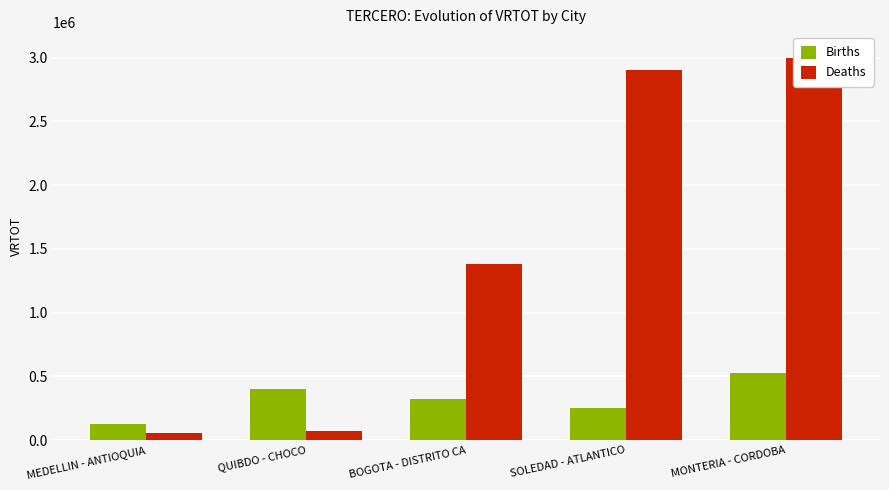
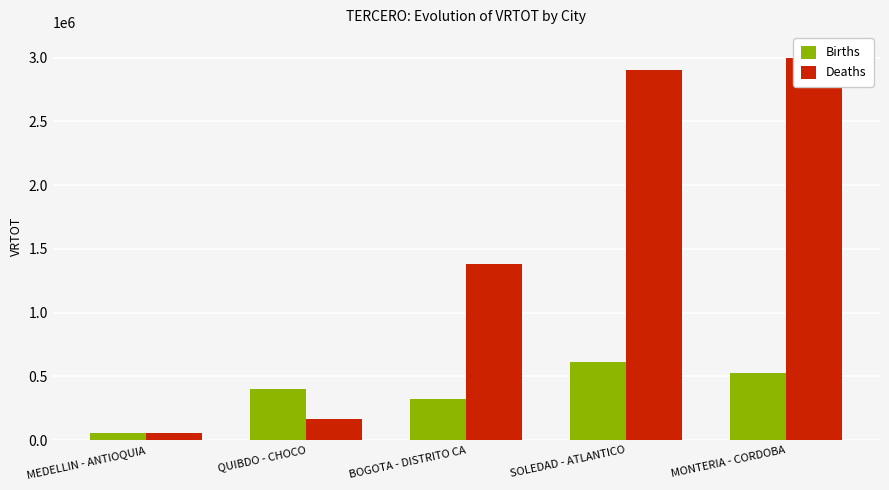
Births, MEDELLIN - ANTIOQUIA: 130000 -> 60000
Deaths, QUIBDO - CHOCO: 70000 -> 160000
Births, SOLEDAD - ATLANTICO: 250000 -> 620000
